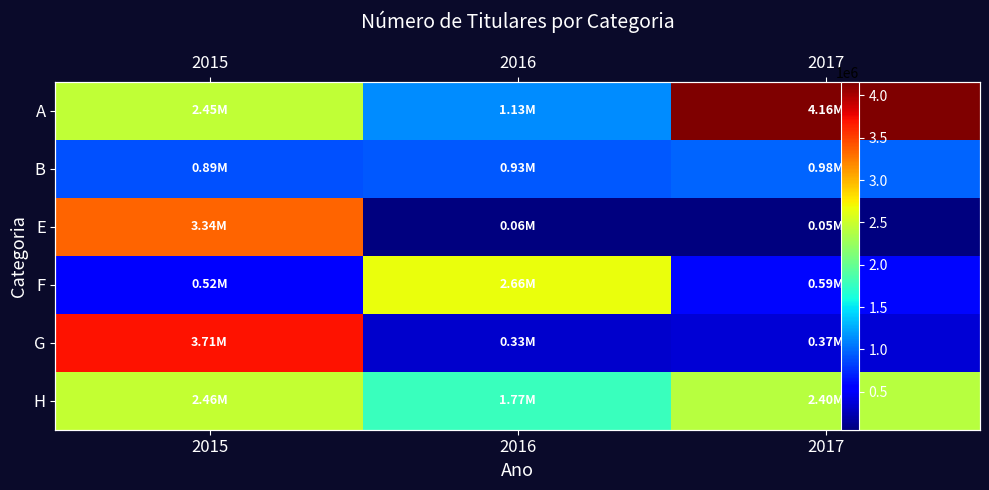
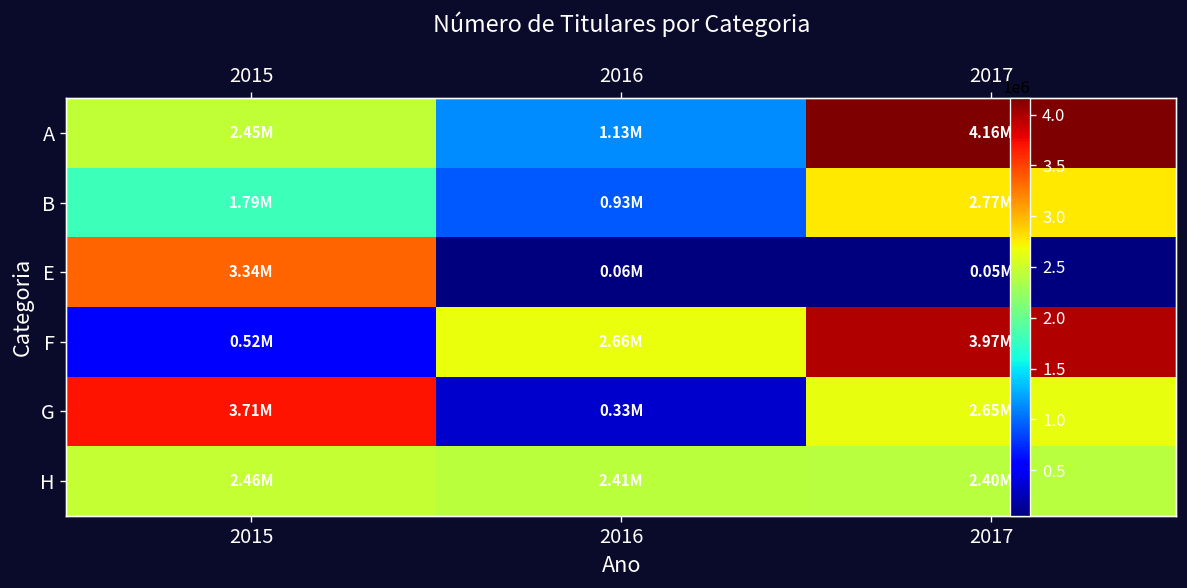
B, 2015: 0.89M -> 1.79M
B, 2017: 0.98M -> 2.77M
F, 2017: 0.59M -> 3.97M
G, 2017: 0.37M -> 2.65M
H, 2016: 1.77M -> 2.41M
